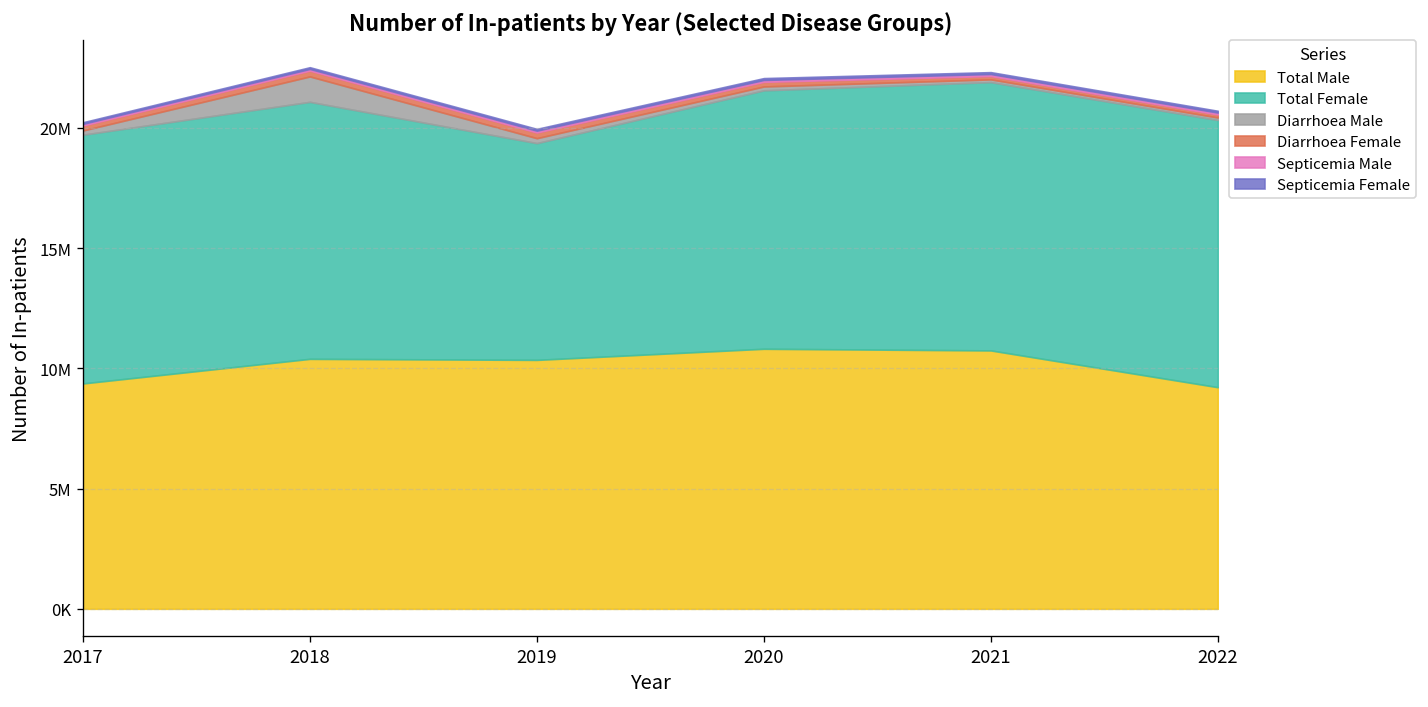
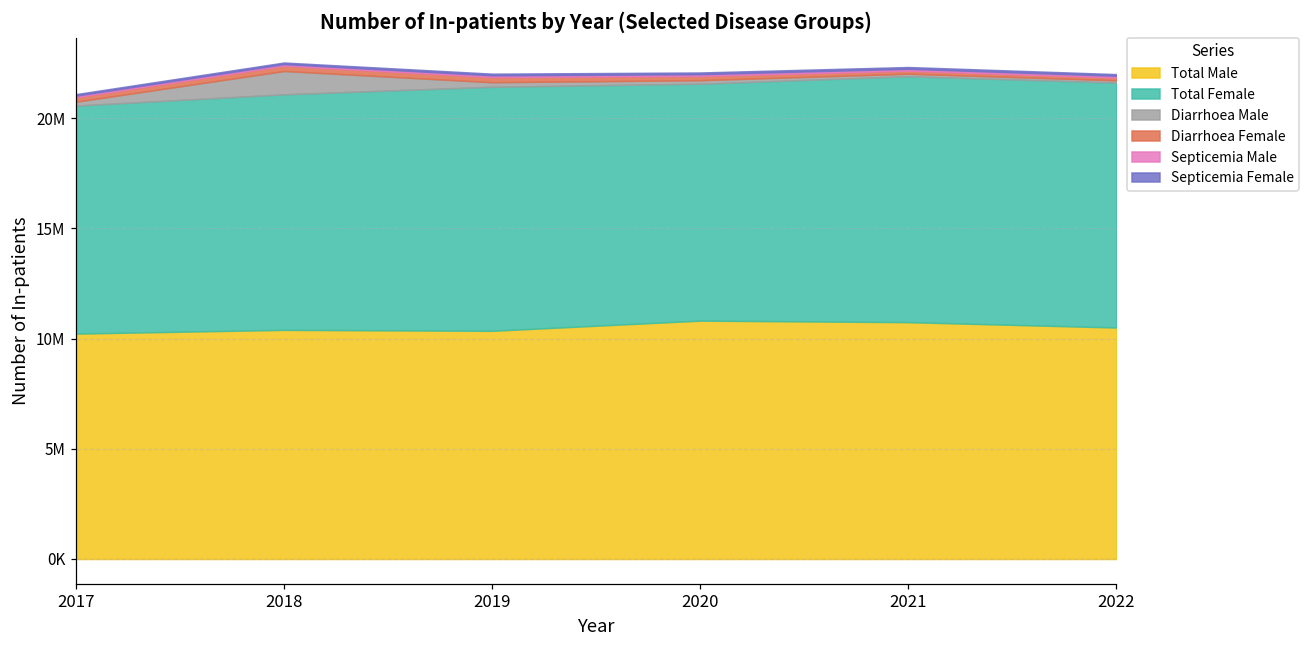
Total Male, 2017: 9400000 -> 10200000
Total Female, 2019: 9000000 -> 11100000
Total Male, 2022: 9200000 -> 10500000
